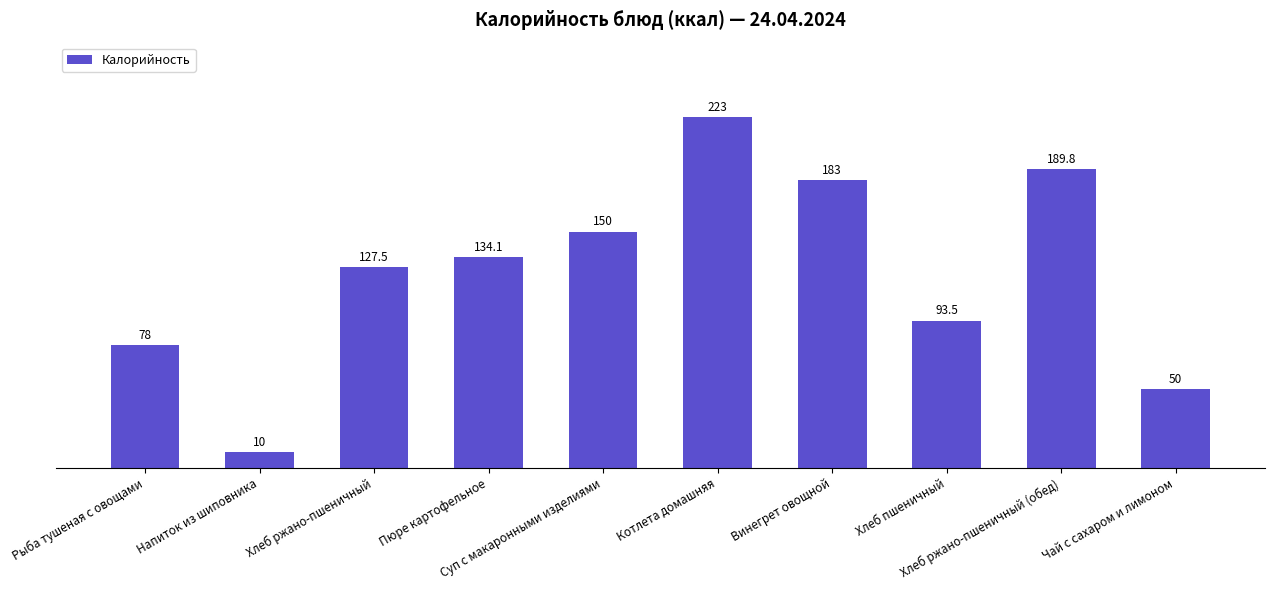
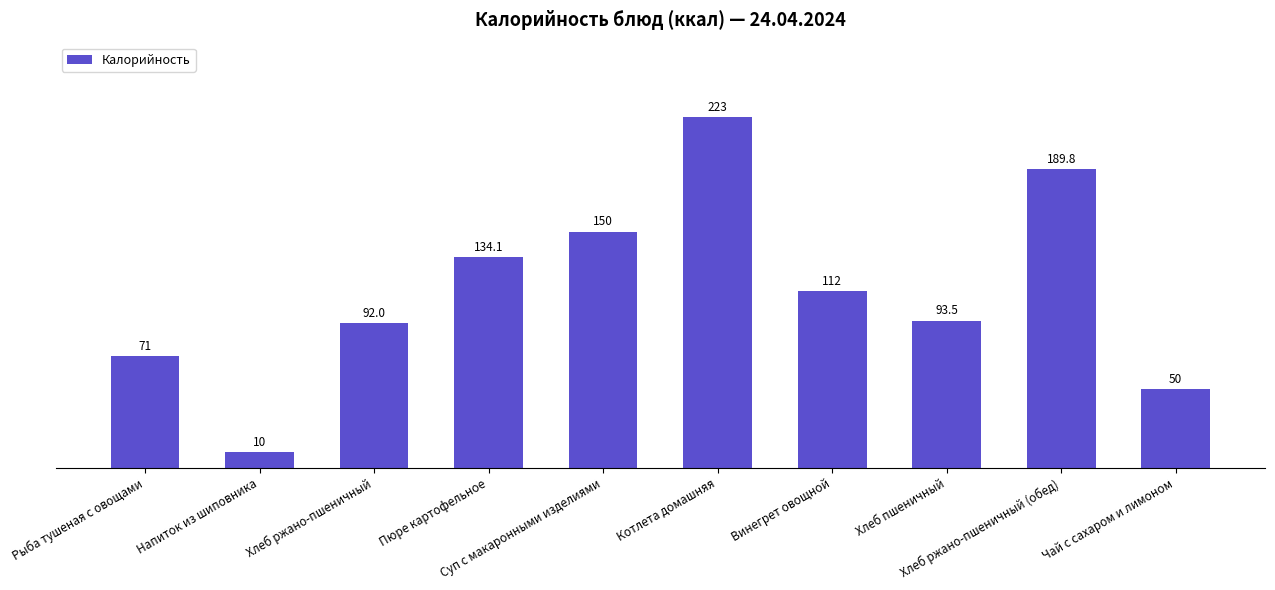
Рыба тушеная с овощами: 78 -> 71
Хлеб ржано-пшеничный: 127.5 -> 92.0
Винегрет овощной: 183 -> 112
